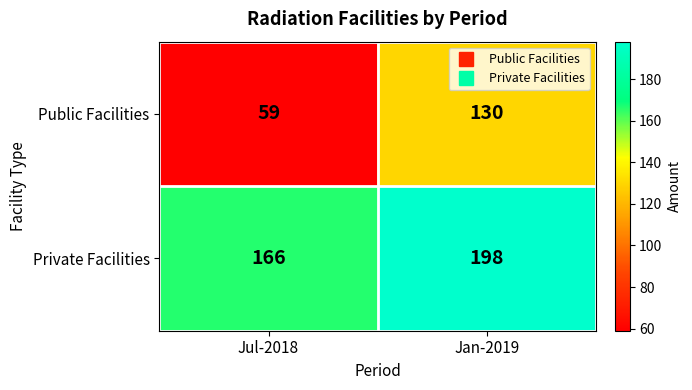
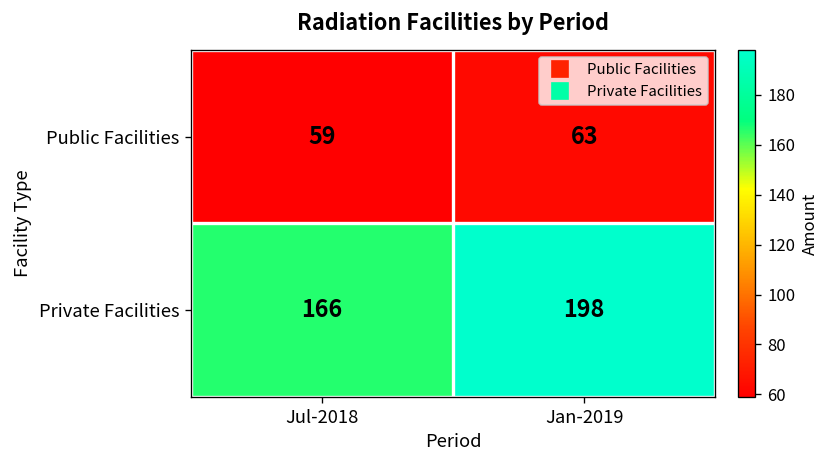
Public Facilities, Jan-2019: 130 -> 63
